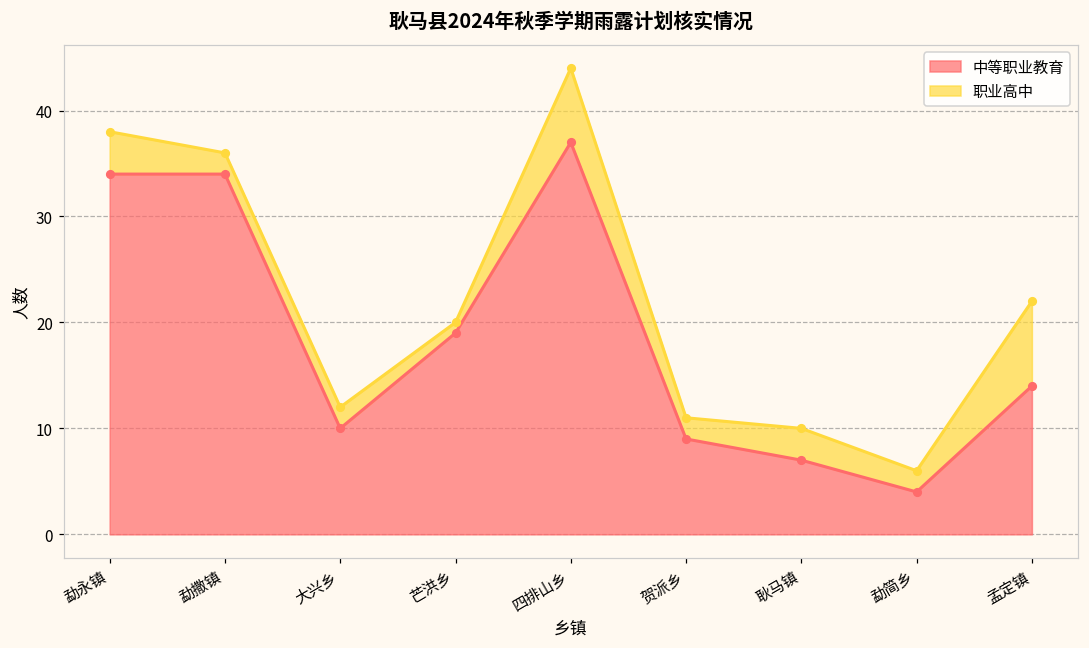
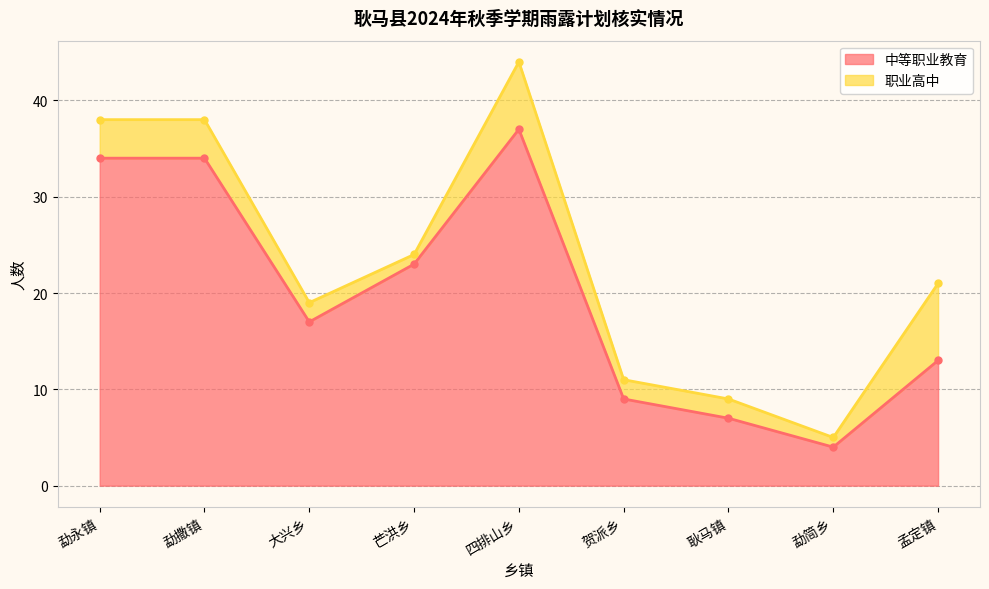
职业高中, 勐撒镇: 2 -> 4
中等职业教育, 大兴乡: 10 -> 17
中等职业教育, 芒洪乡: 19 -> 23
职业高中, 耿马镇: 3 -> 2
职业高中, 勐简乡: 2 -> 1
中等职业教育, 孟定镇: 14 -> 13
